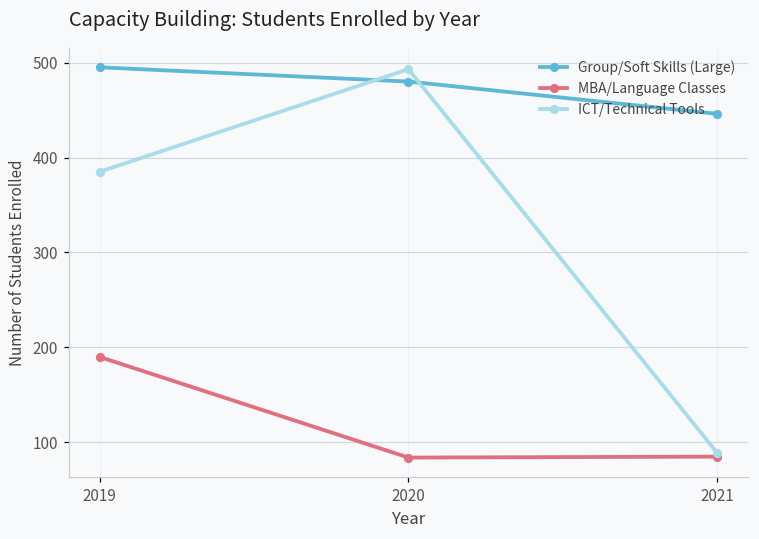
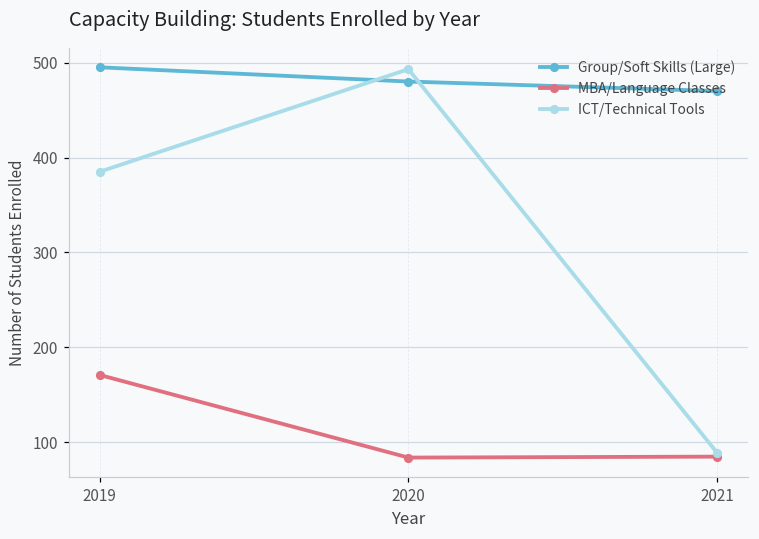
MBA/Language Classes, 2019: 190 -> 170
Group/Soft Skills (Large), 2021: 450 -> 470
